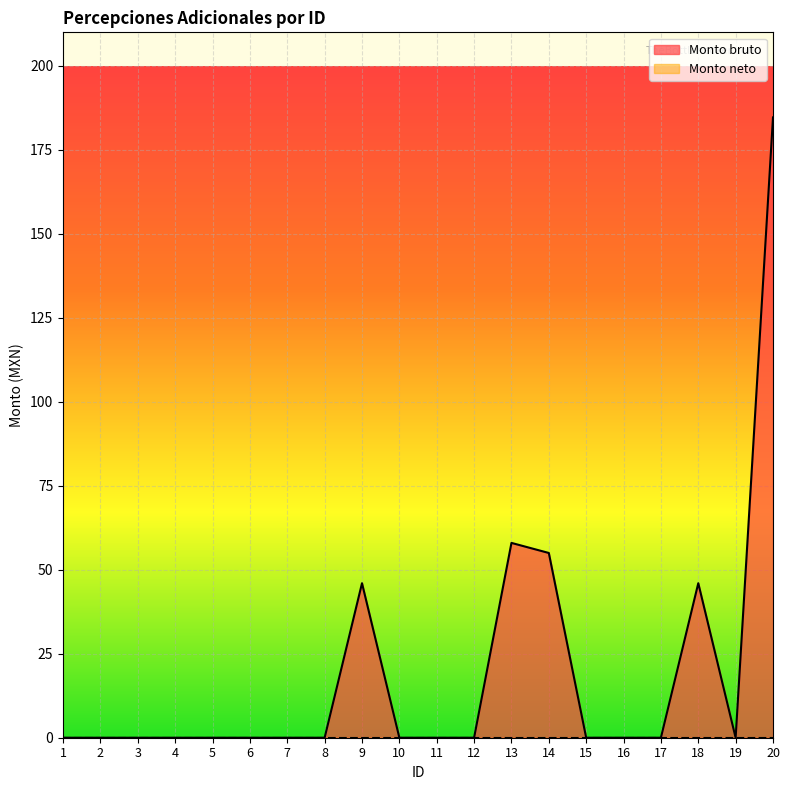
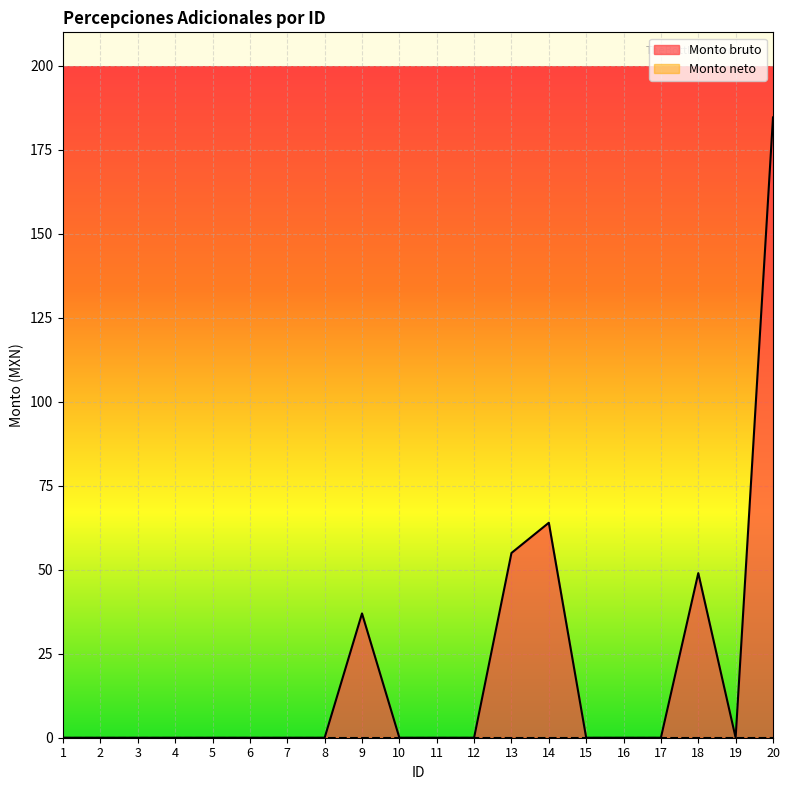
Monto bruto, 9: 46 -> 37
Monto bruto, 13: 58 -> 55
Monto bruto, 14: 55 -> 64
Monto bruto, 18: 46 -> 49
